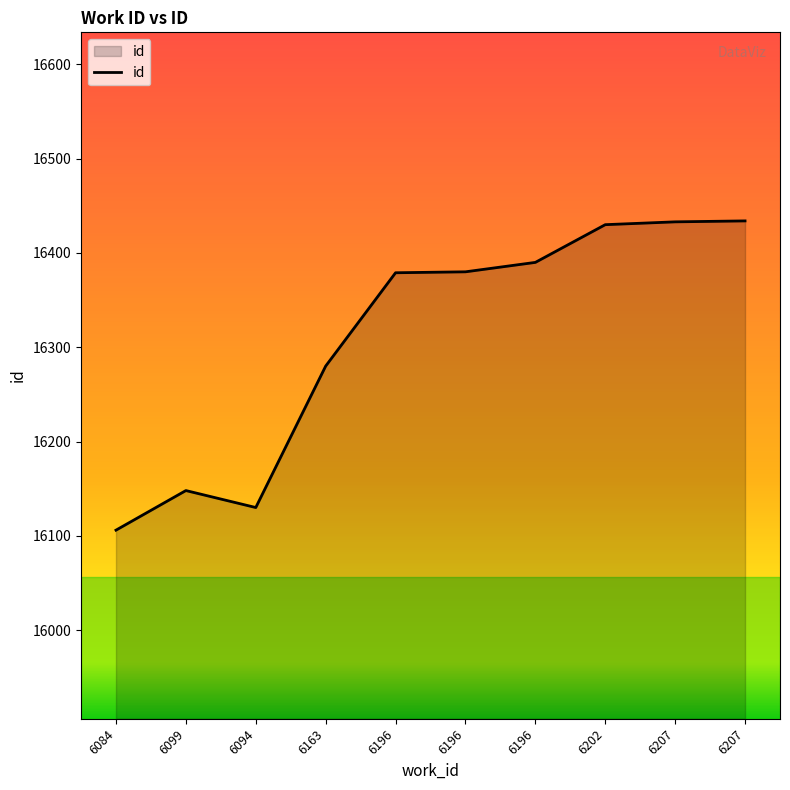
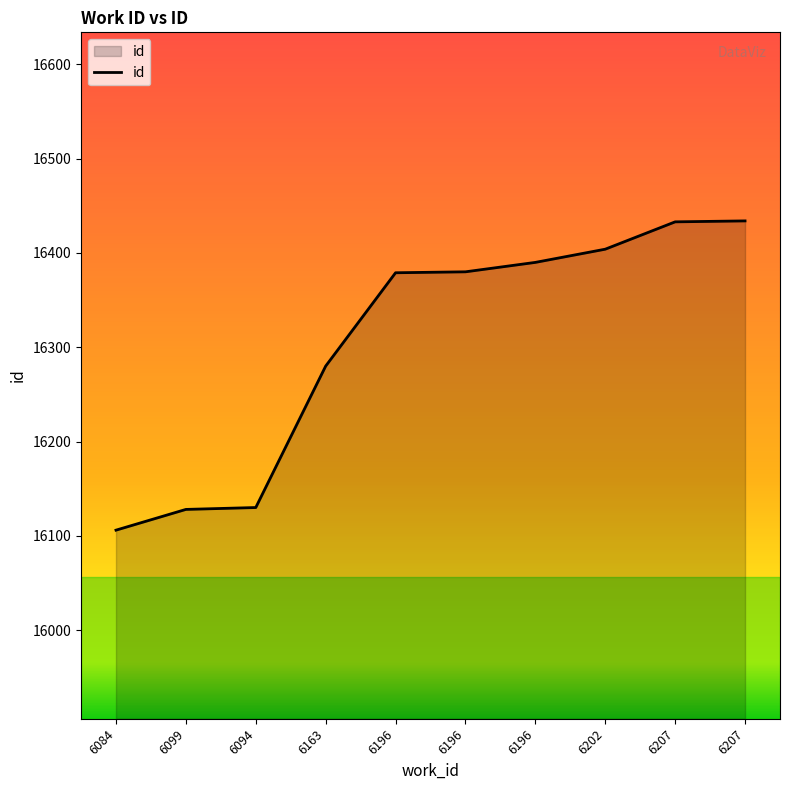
6099: 16150 -> 16130
6202: 16430 -> 16400
